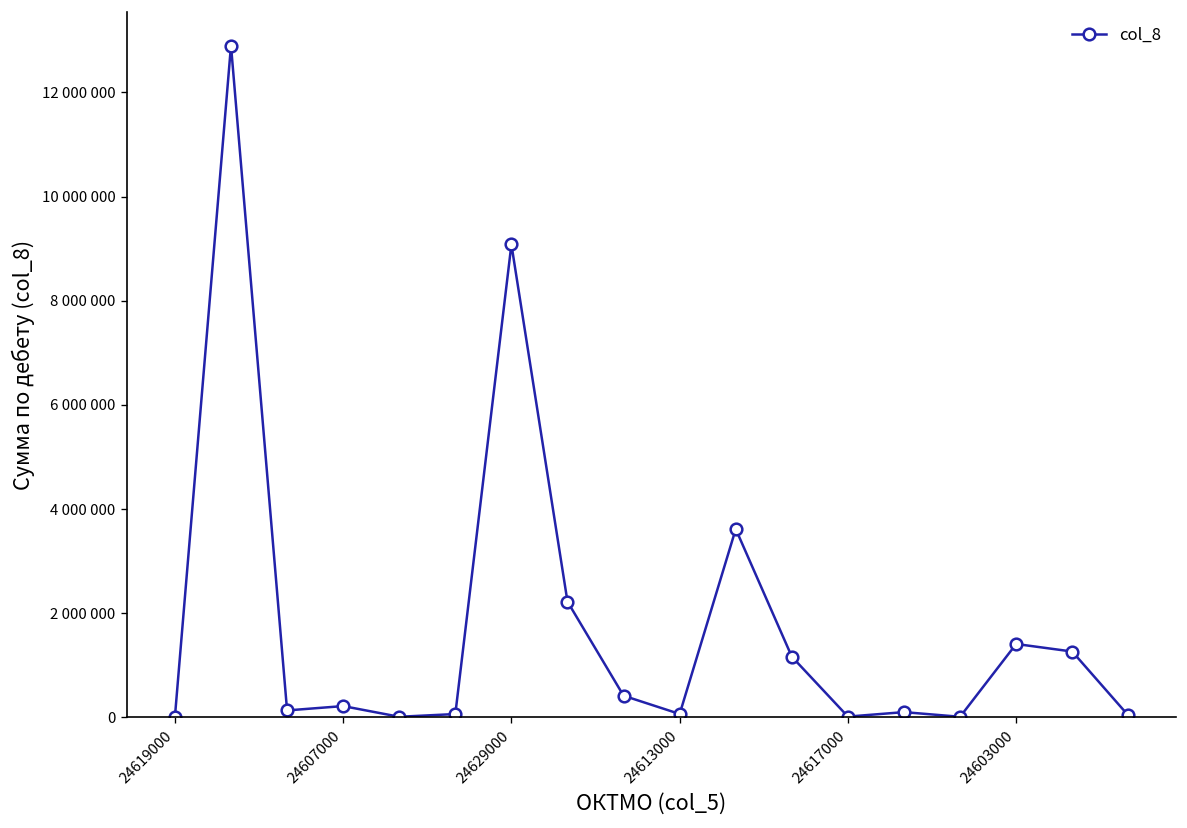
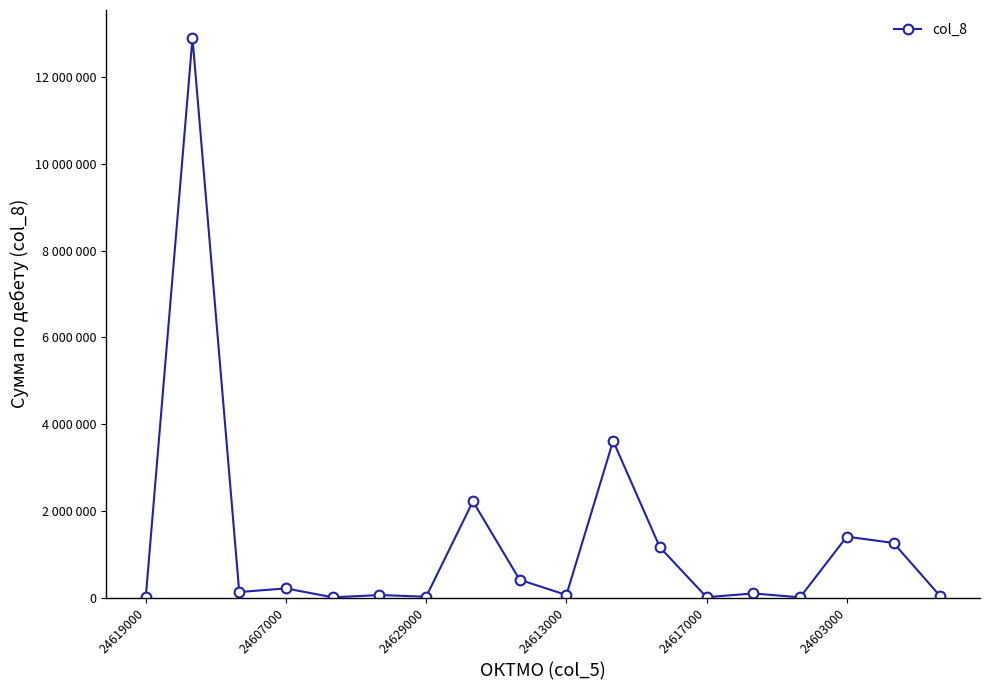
24629000: 9100000 -> 0
